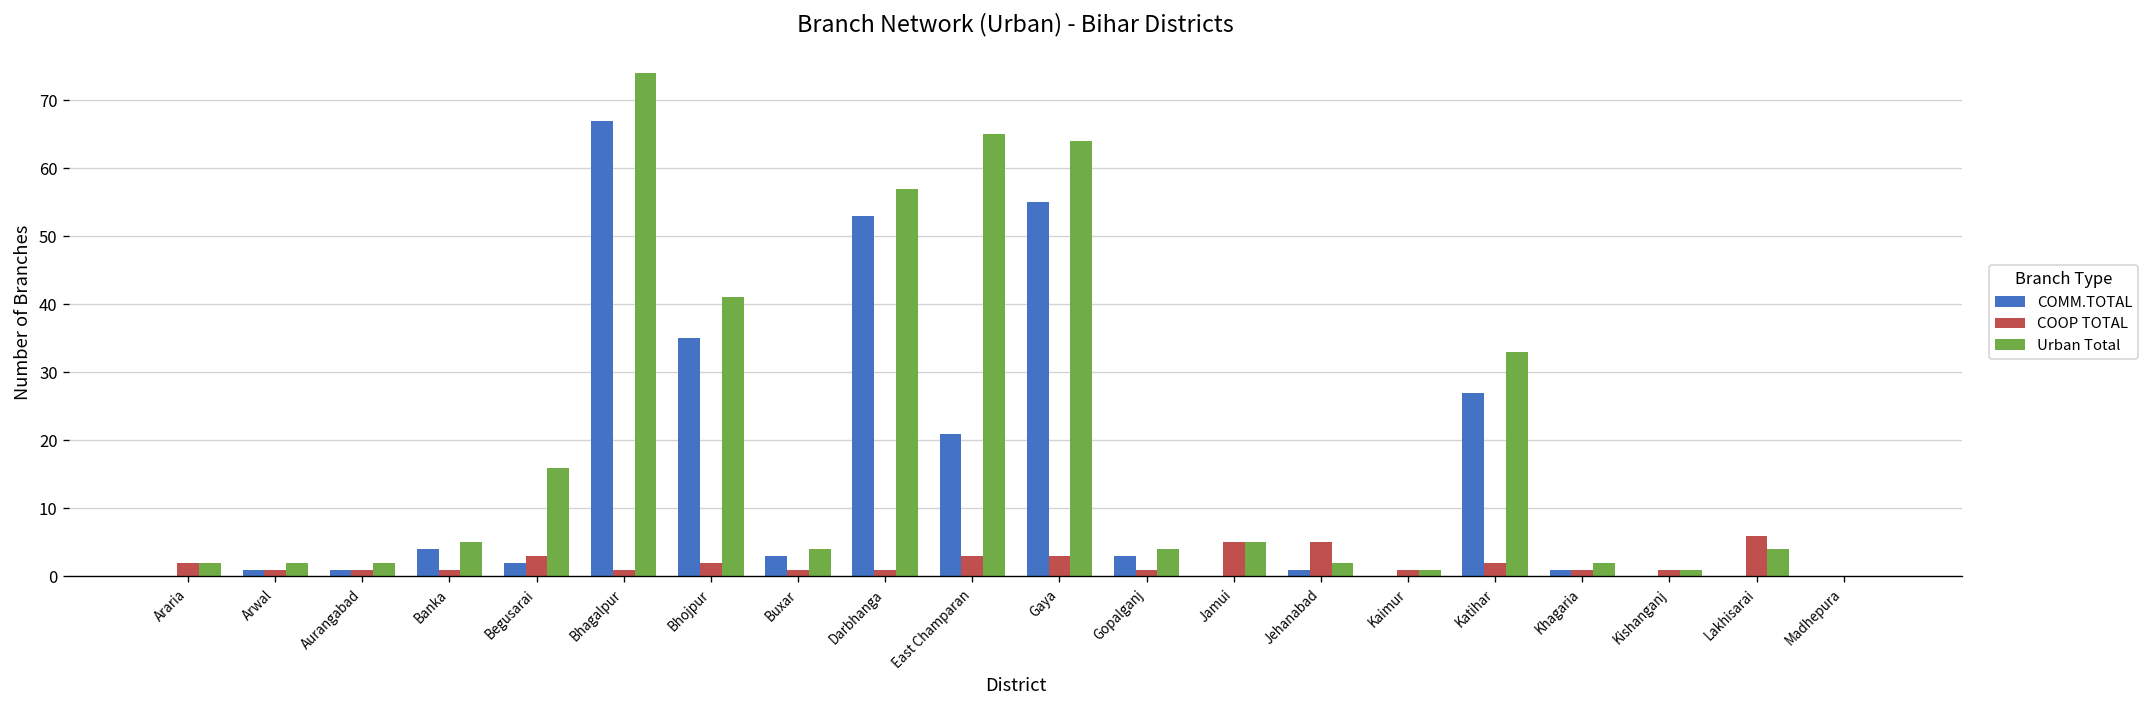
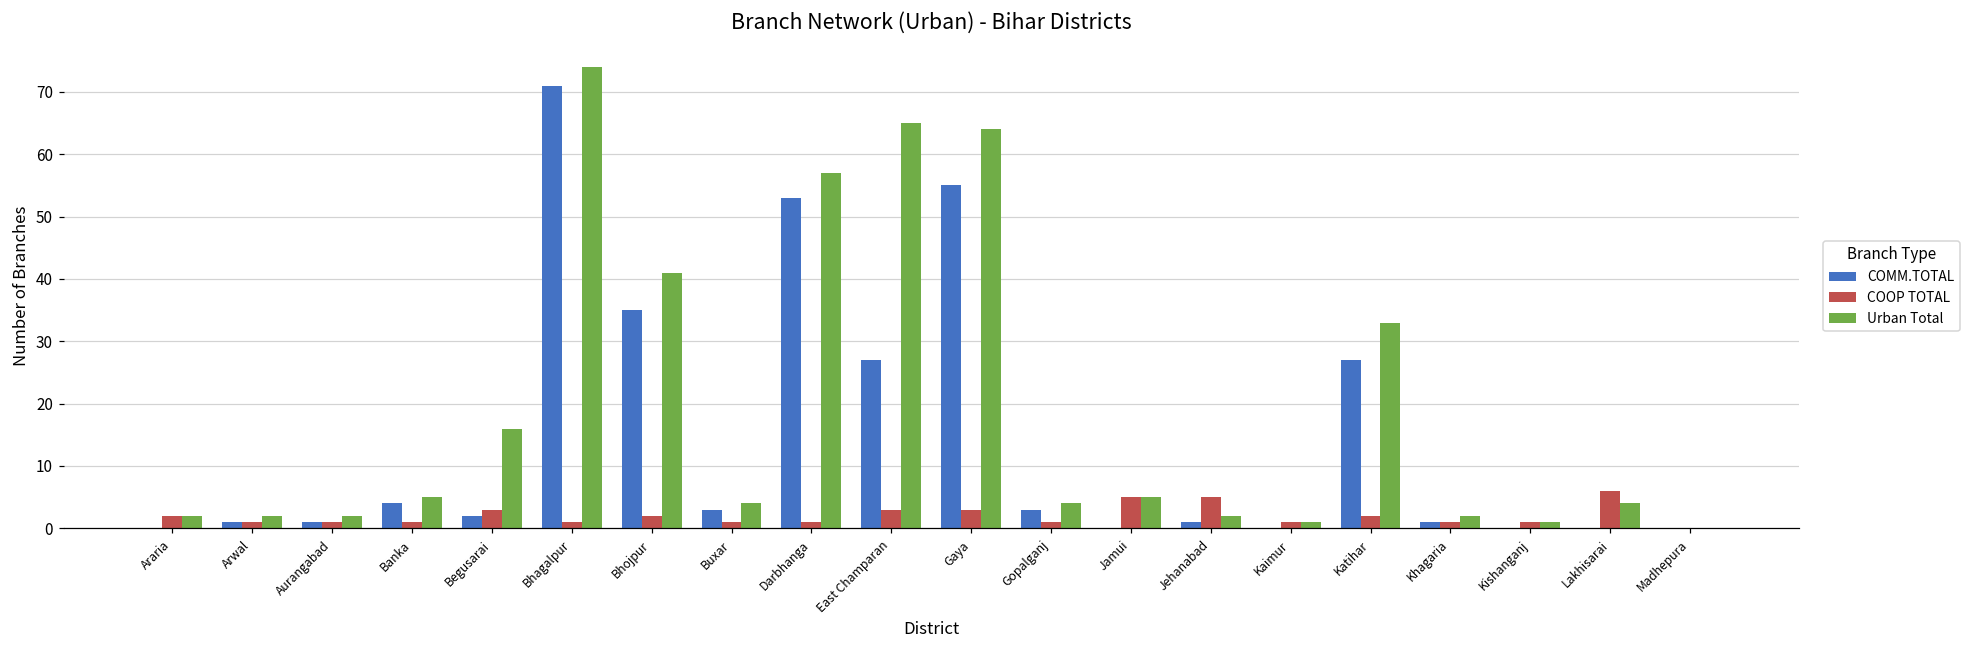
COMM.TOTAL, Bhagalpur: 67 -> 71
COMM.TOTAL, East Champaran: 21 -> 27
